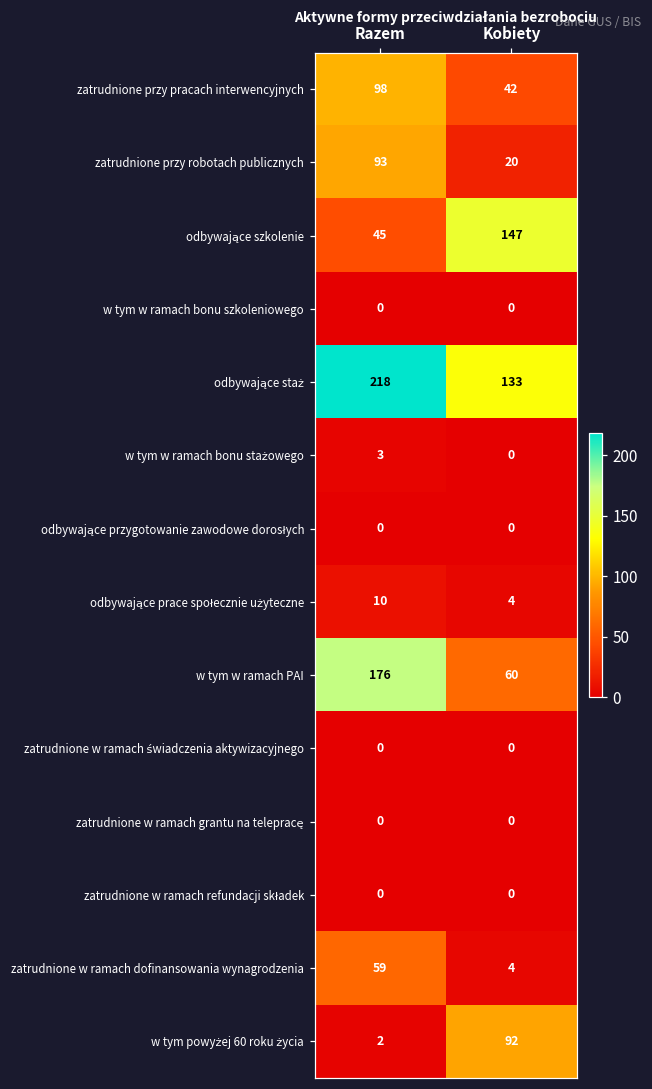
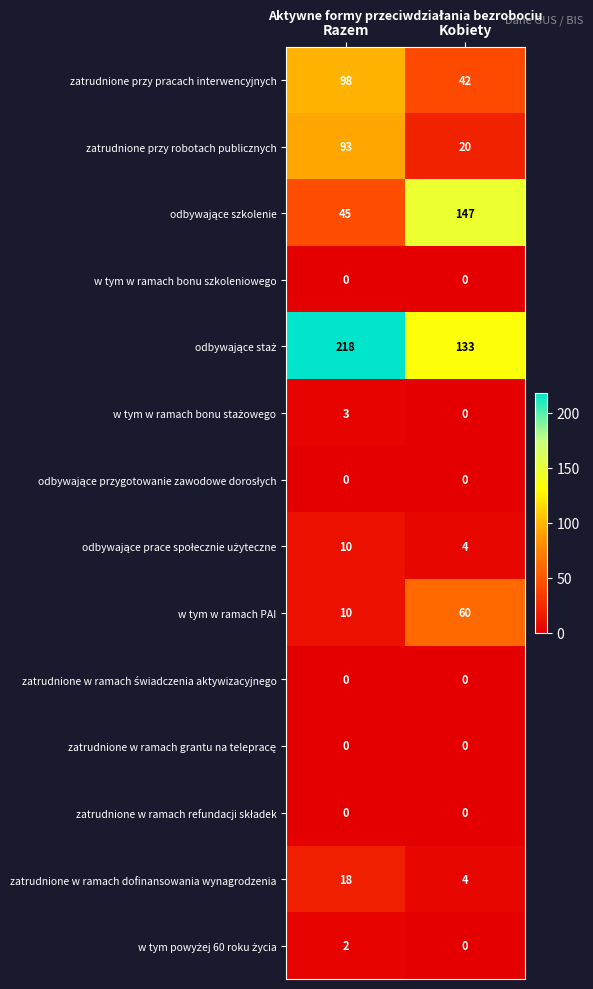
w tym w ramach PAI, Razem: 176 -> 10
zatrudnione w ramach dofinansowania wynagrodzenia, Razem: 59 -> 18
w tym powyżej 60 roku życia, Kobiety: 92 -> 0
